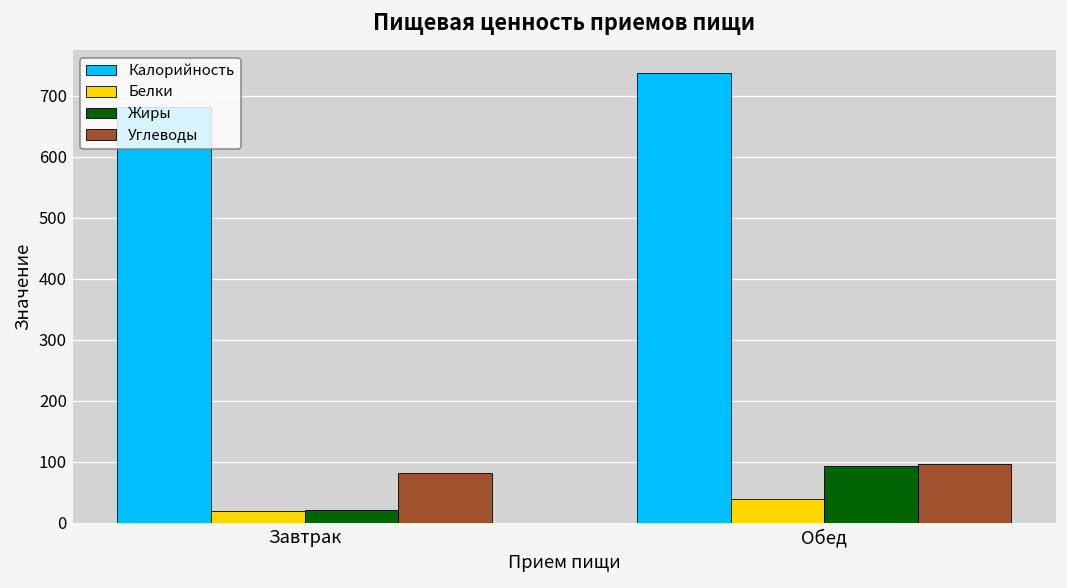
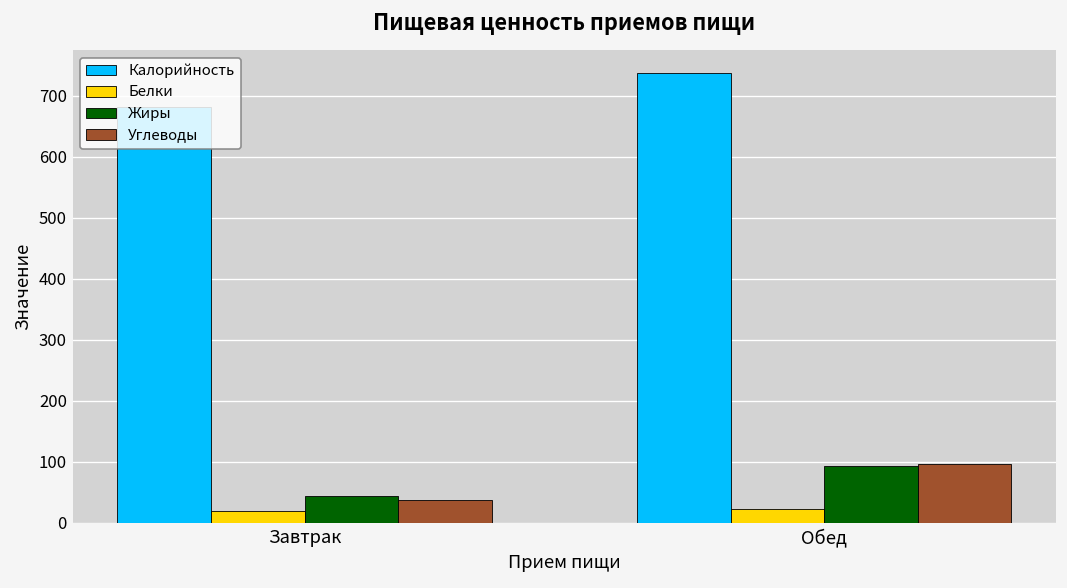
Жиры, Завтрак: 20 -> 40
Углеводы, Завтрак: 80 -> 40
Белки, Обед: 40 -> 20
